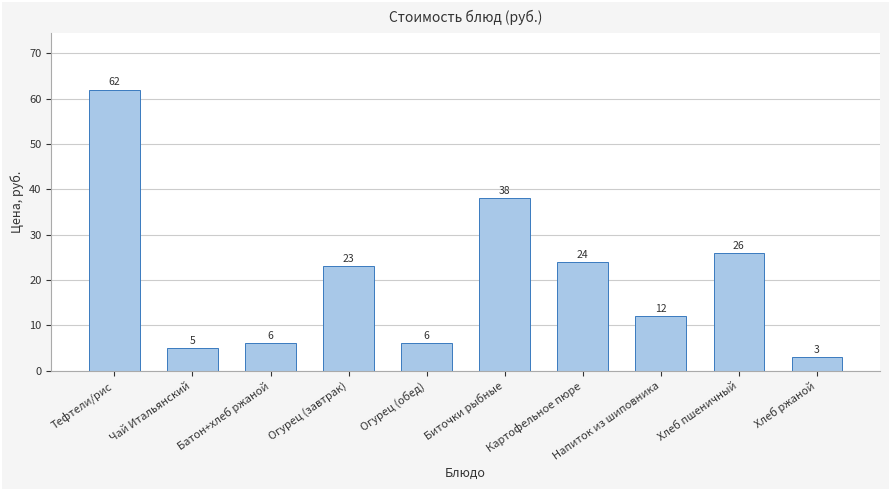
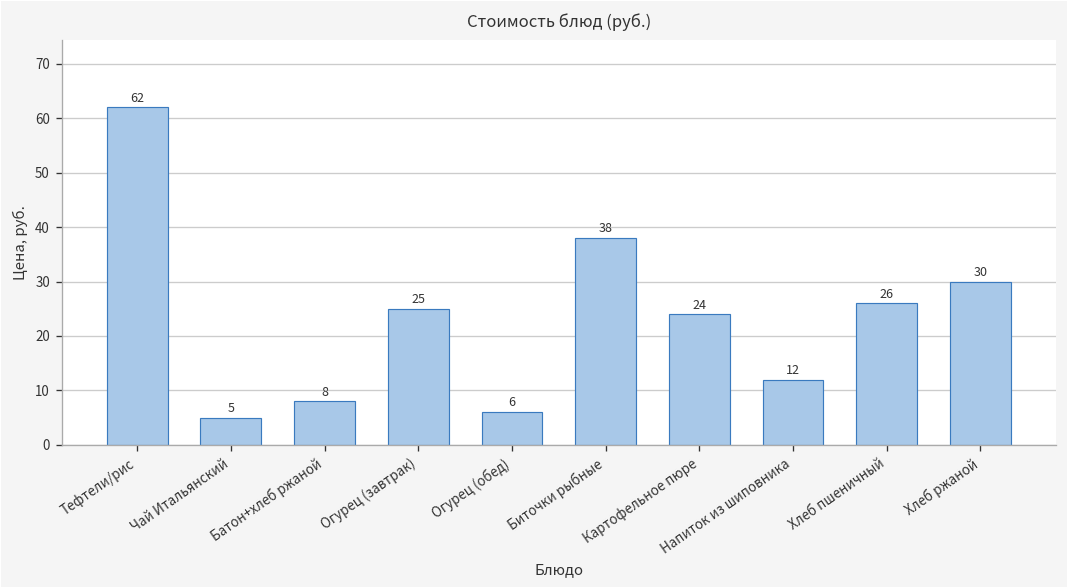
Батон+хлеб ржаной: 6 -> 8
Огурец (завтрак): 23 -> 25
Хлеб ржаной: 3 -> 30
